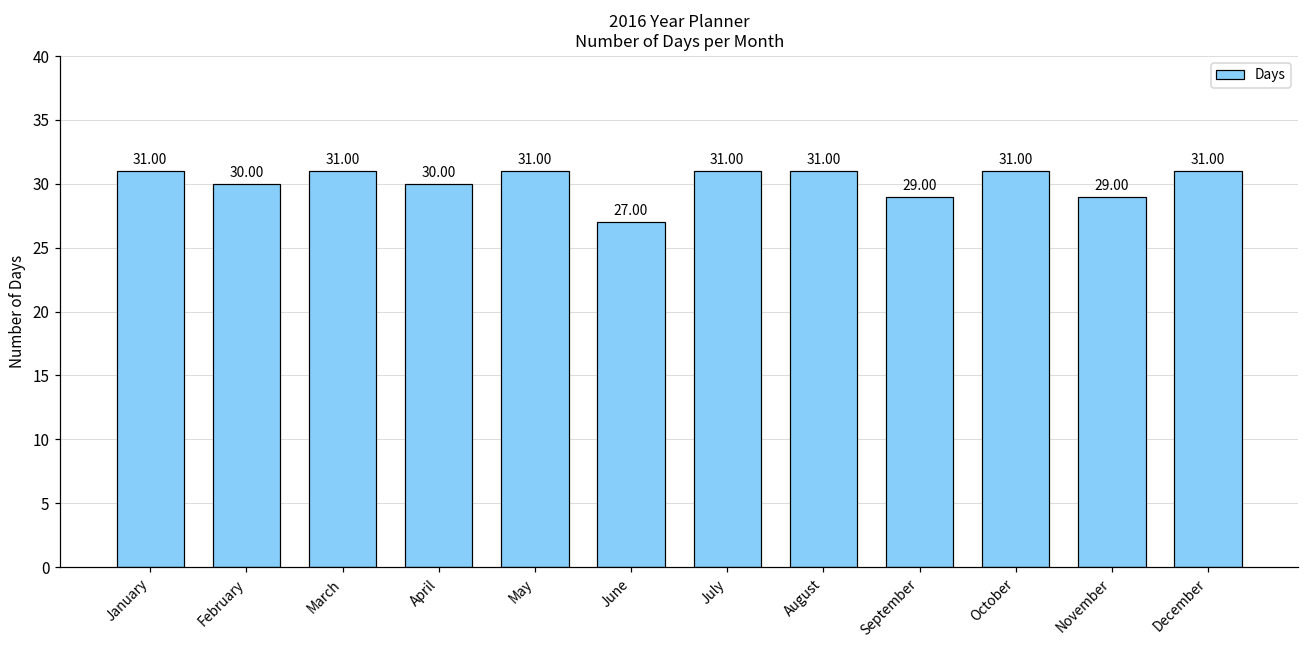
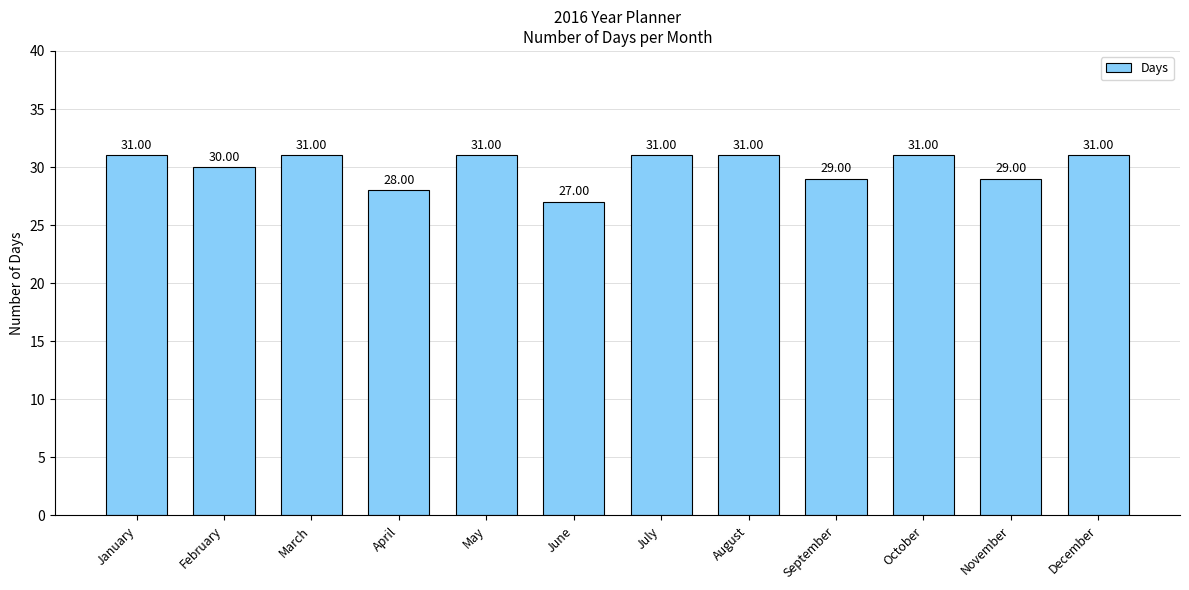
April: 30.00 -> 28.00
